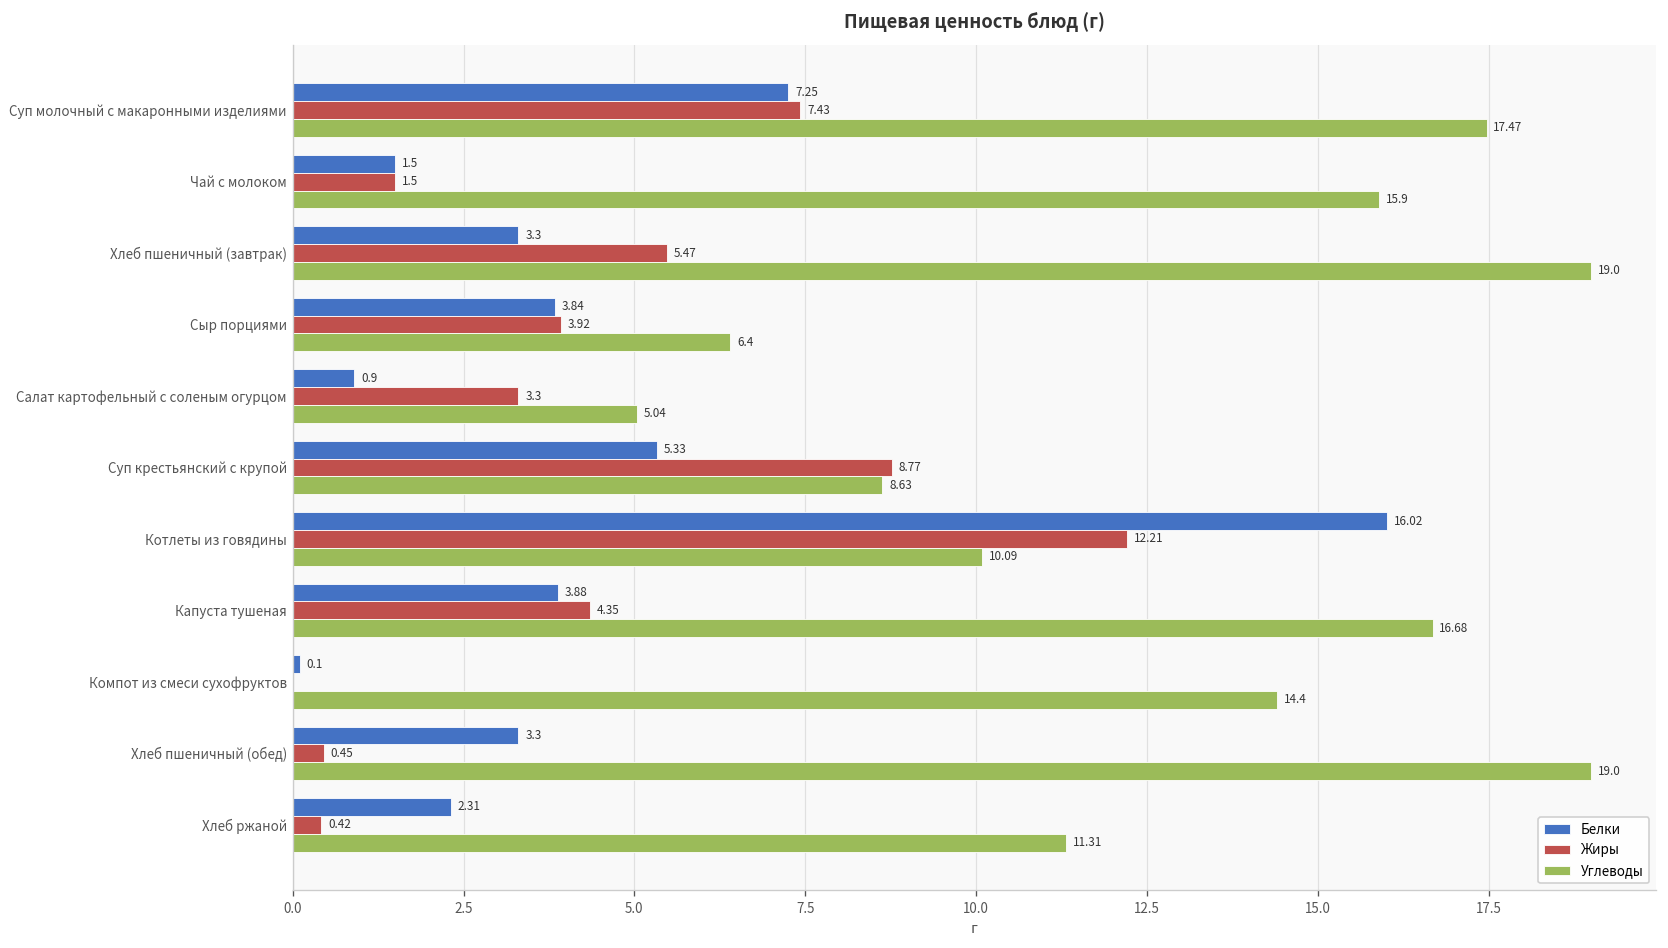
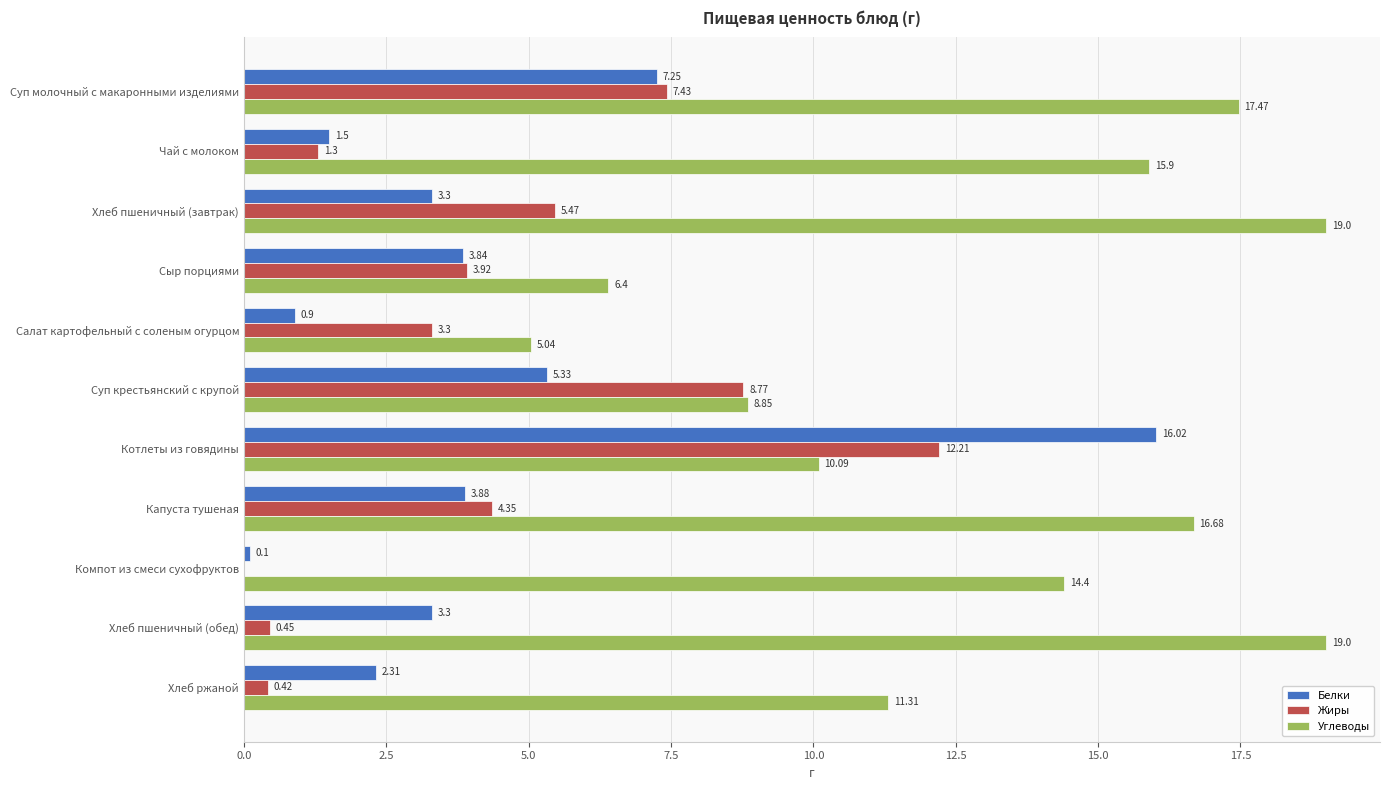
Жиры, Чай с молоком: 1.5 -> 1.3
Углеводы, Суп крестьянский с крупой: 8.63 -> 8.85
